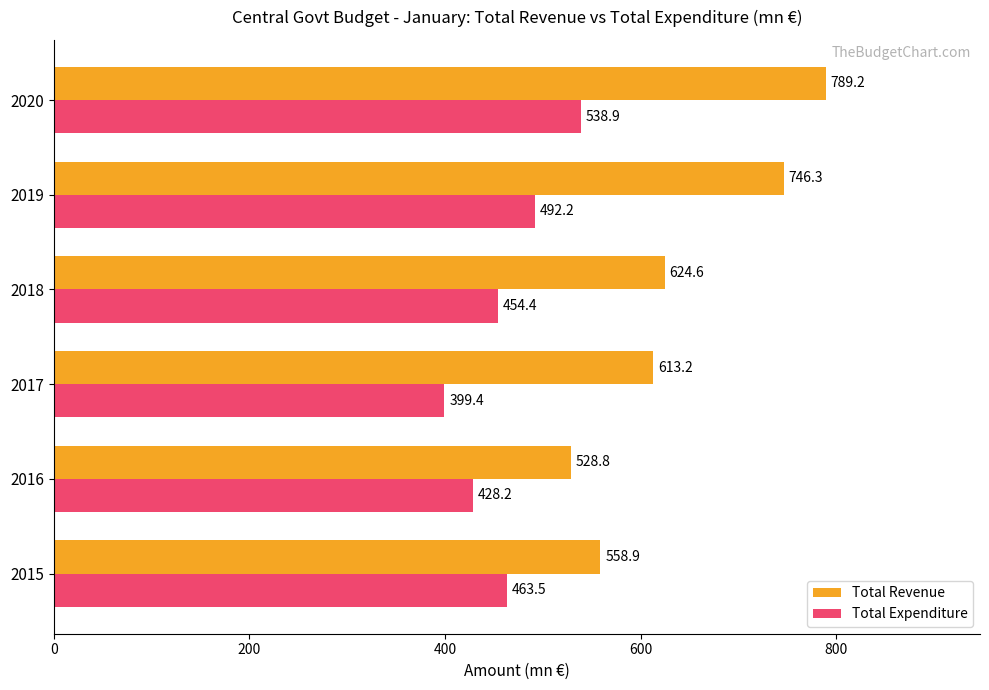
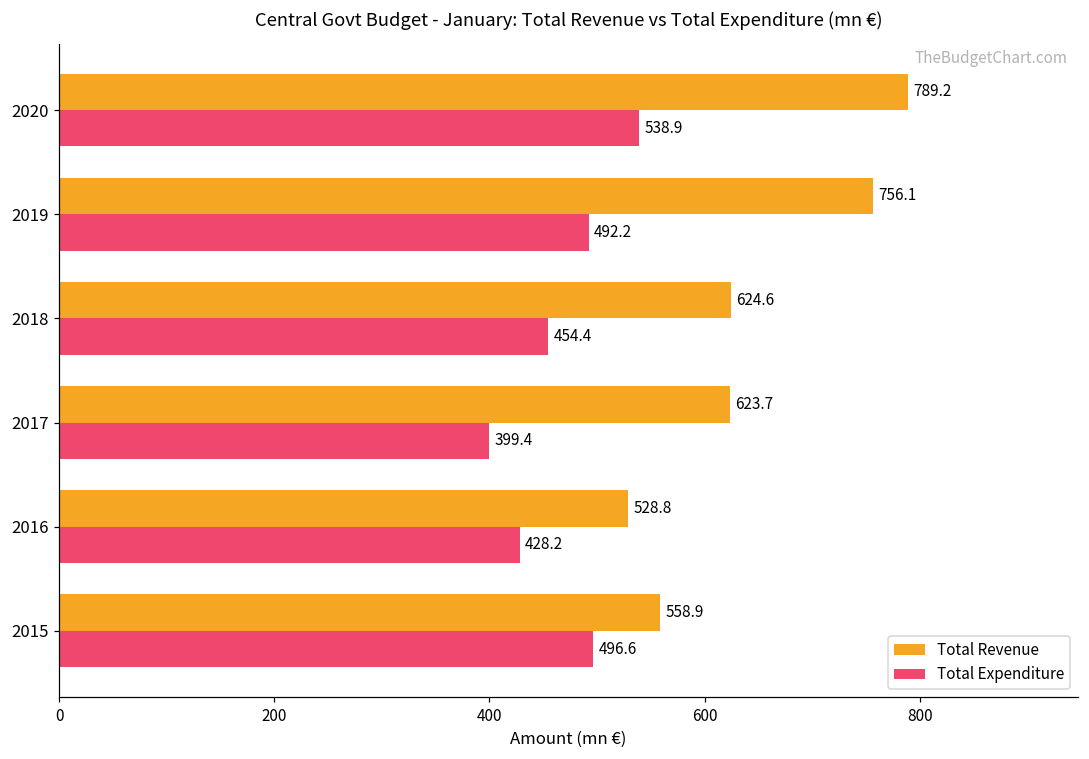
Total Revenue, 2019: 746.3 -> 756.1
Total Revenue, 2017: 613.2 -> 623.7
Total Expenditure, 2015: 463.5 -> 496.6
